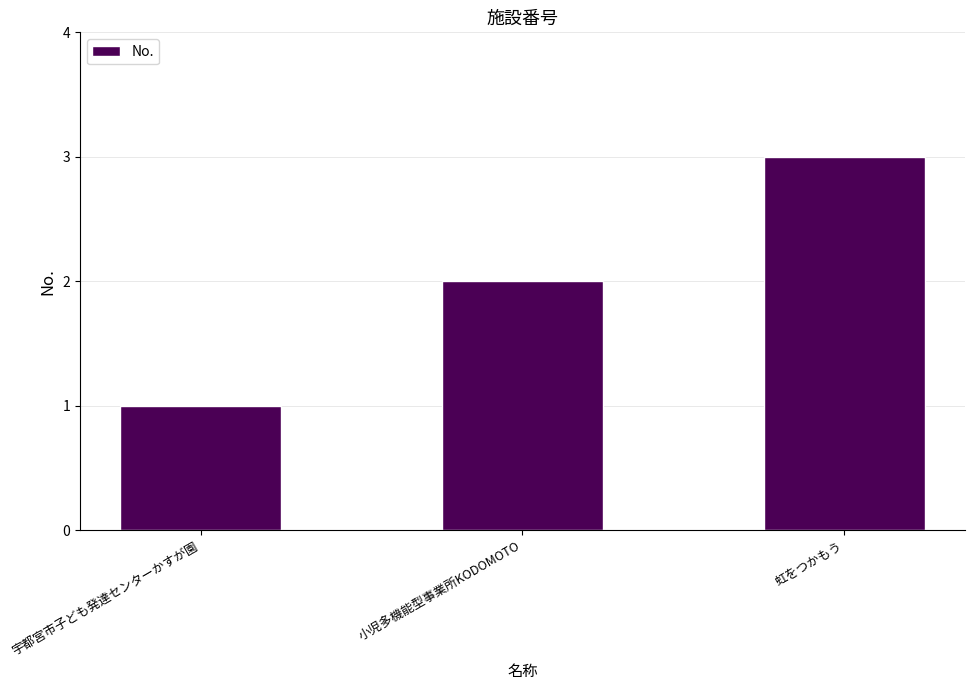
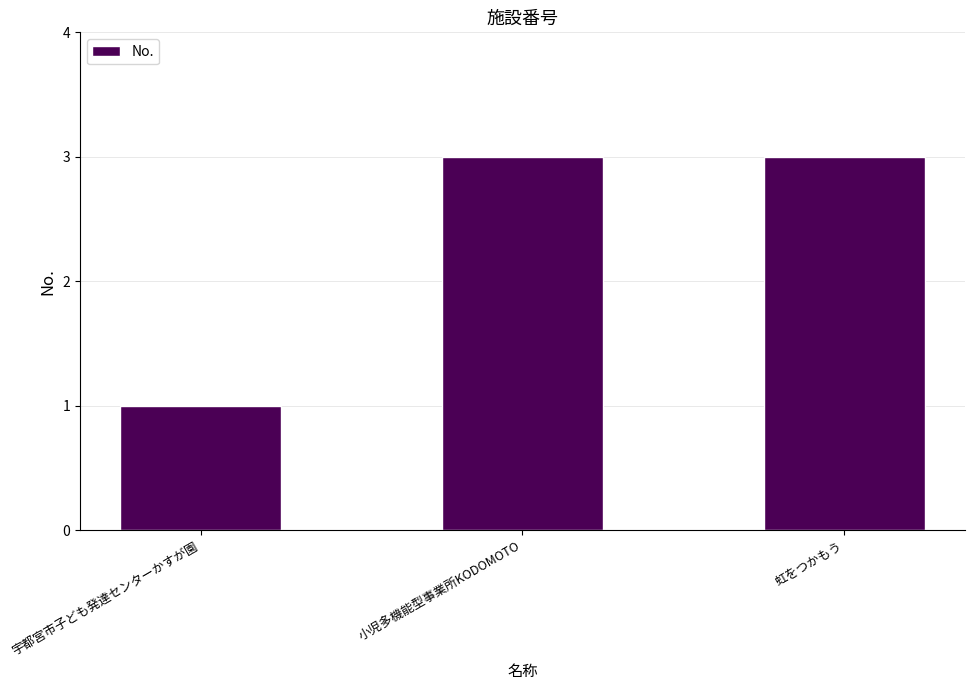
小児多機能型事業所KODOMOTO: 2 -> 3
